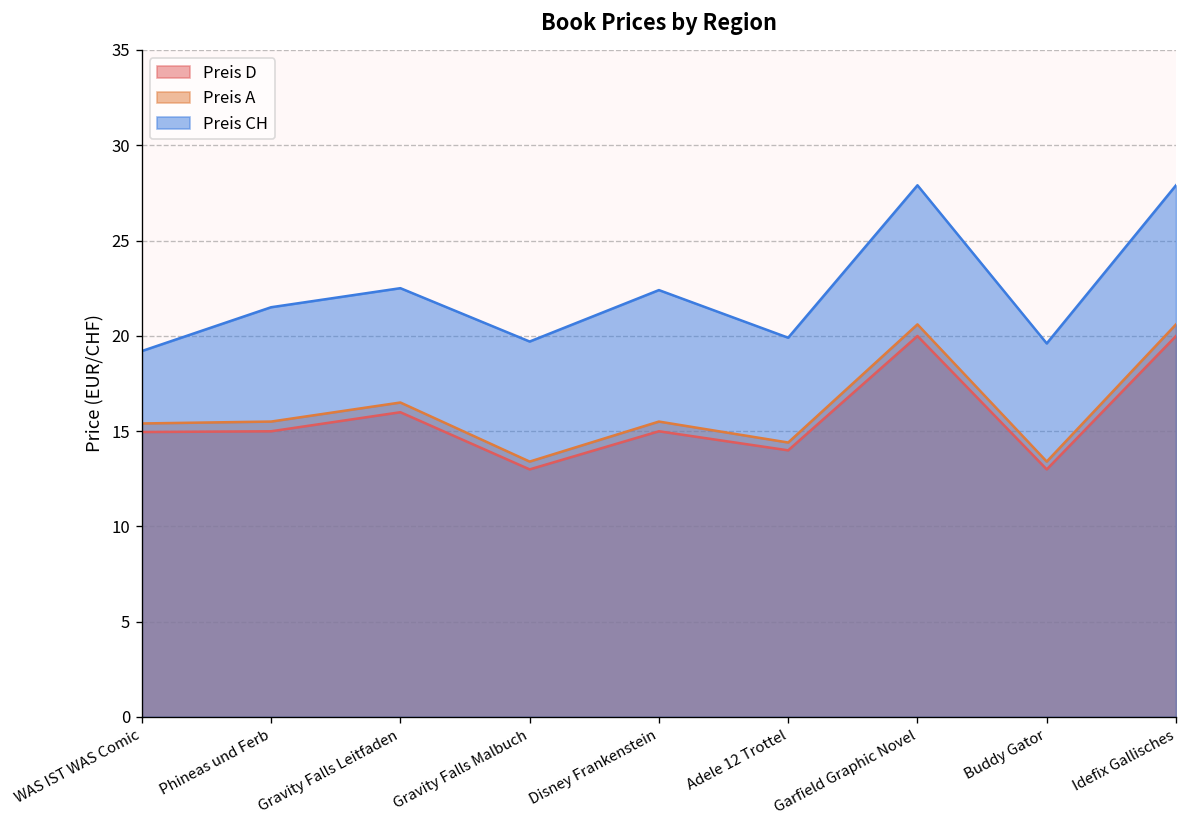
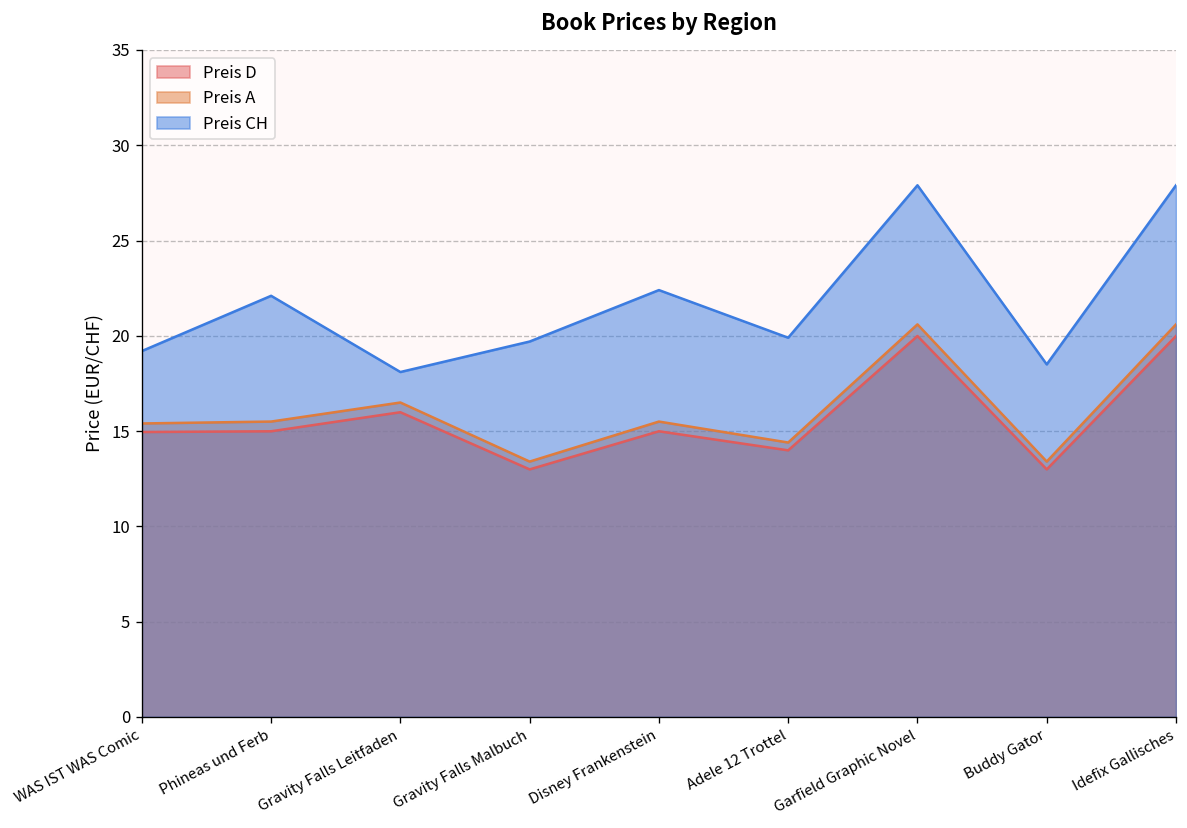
Preis CH, Phineas und Ferb: 21.5 -> 22.1
Preis CH, Gravity Falls Leitfaden: 22.5 -> 18.1
Preis CH, Buddy Gator: 19.6 -> 18.5
